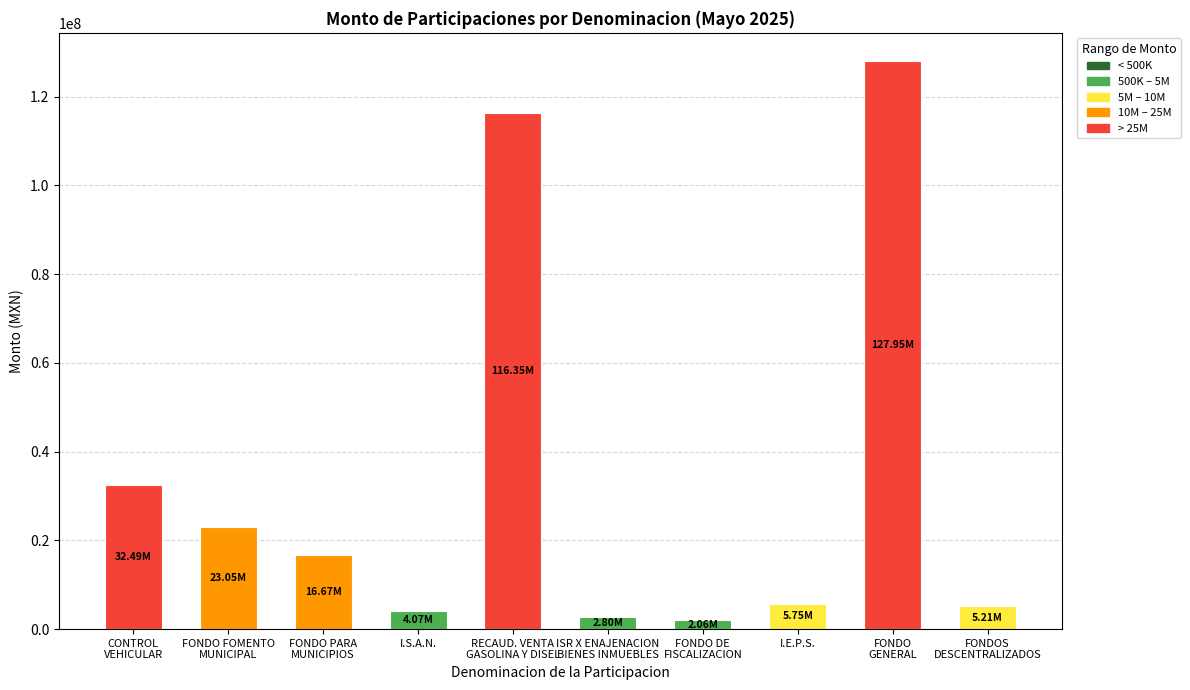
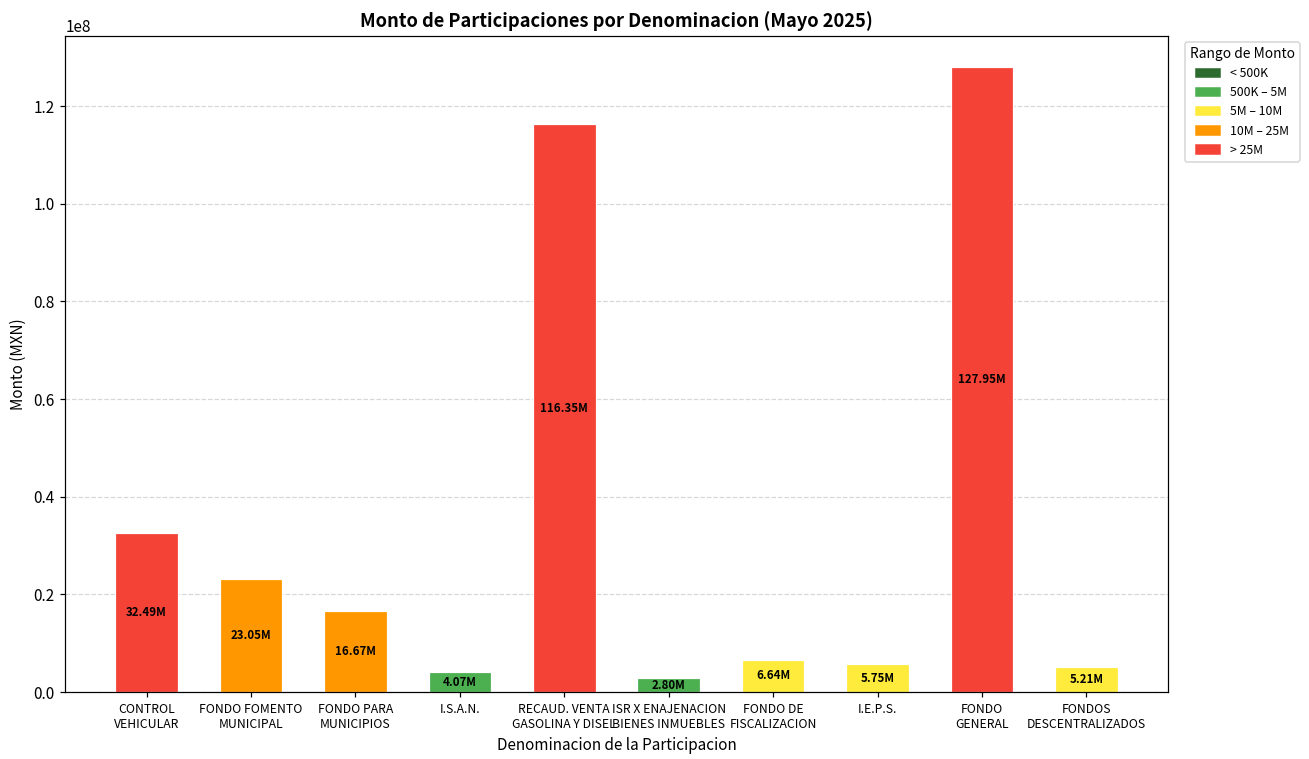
FONDO DE FISCALIZACION: 2.06M -> 6.64M
